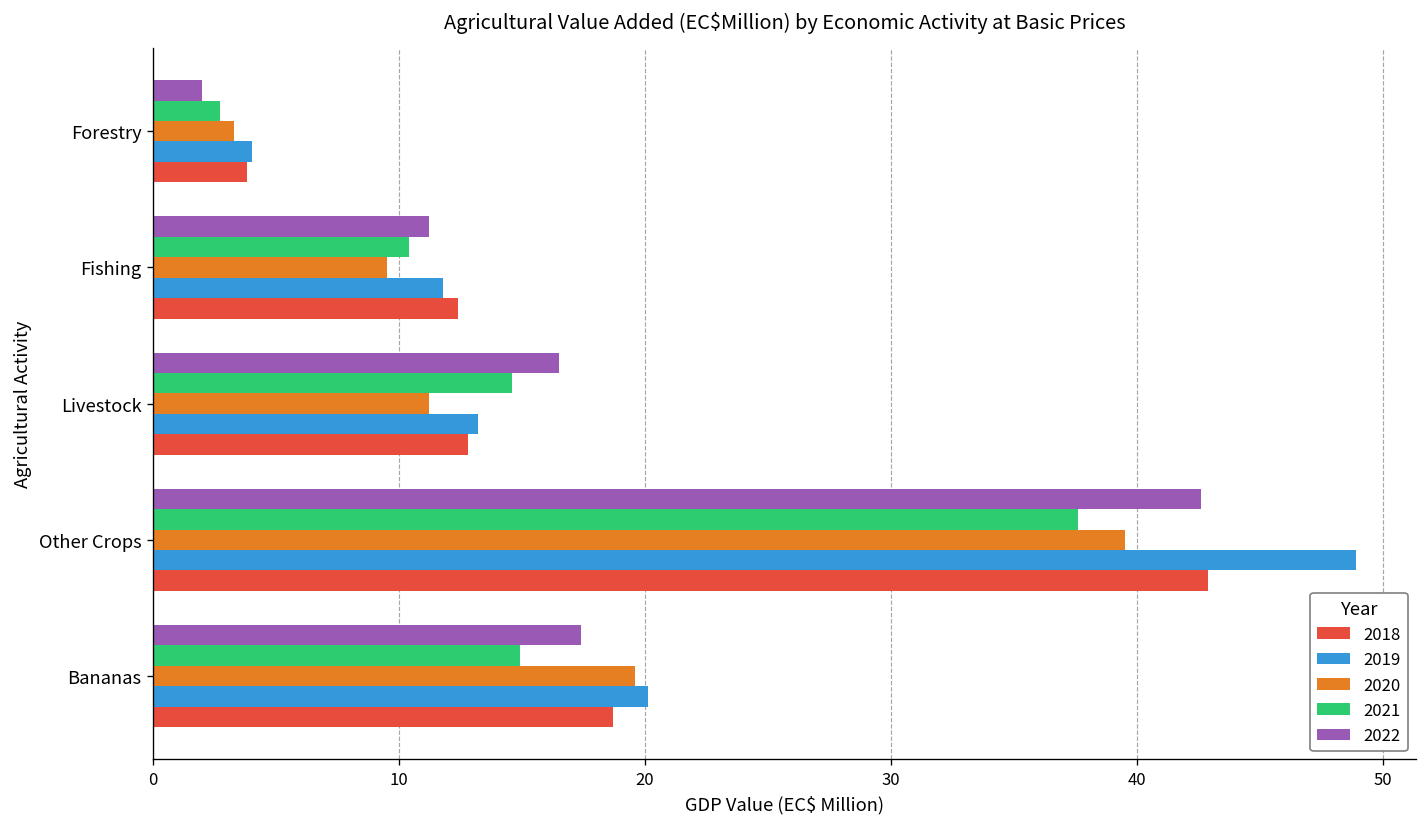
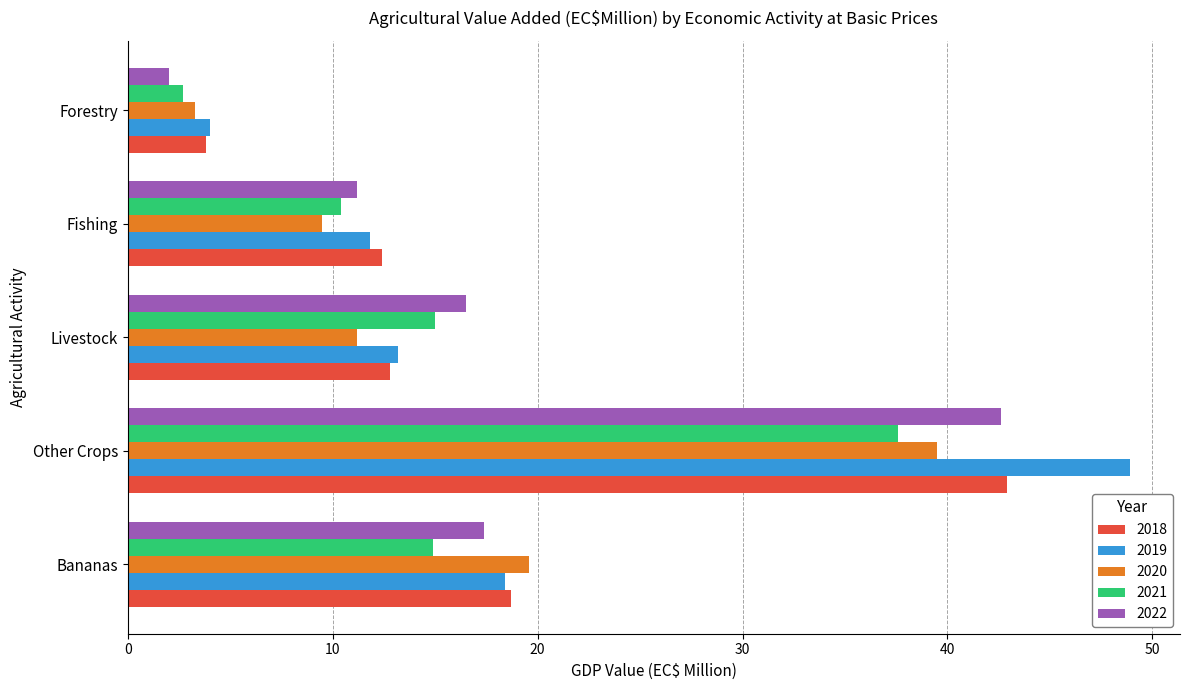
2021, Livestock: 14.6 -> 15.0
2019, Bananas: 20.1 -> 18.4
